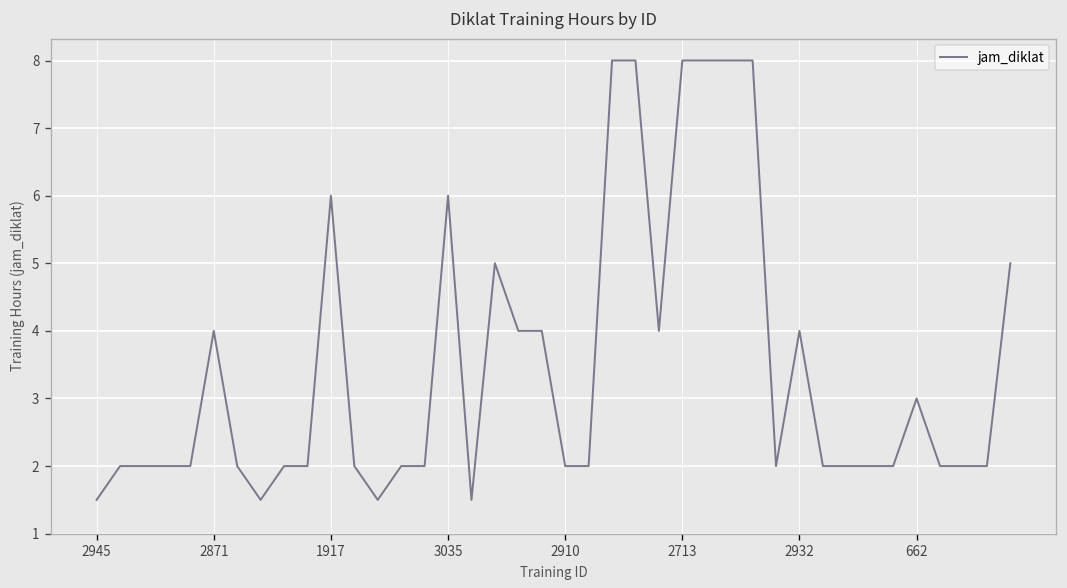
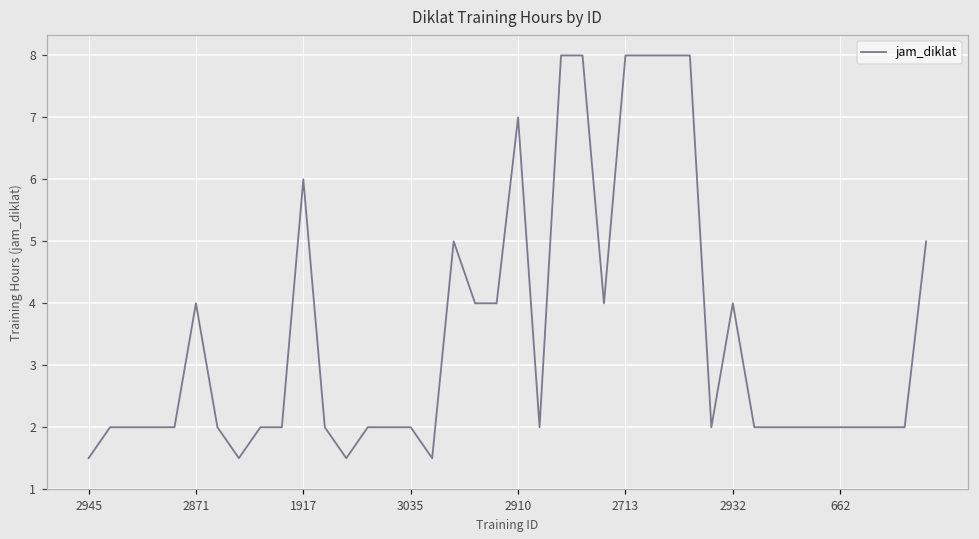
3035: 6 -> 2
2910: 2 -> 7
662: 3 -> 2
